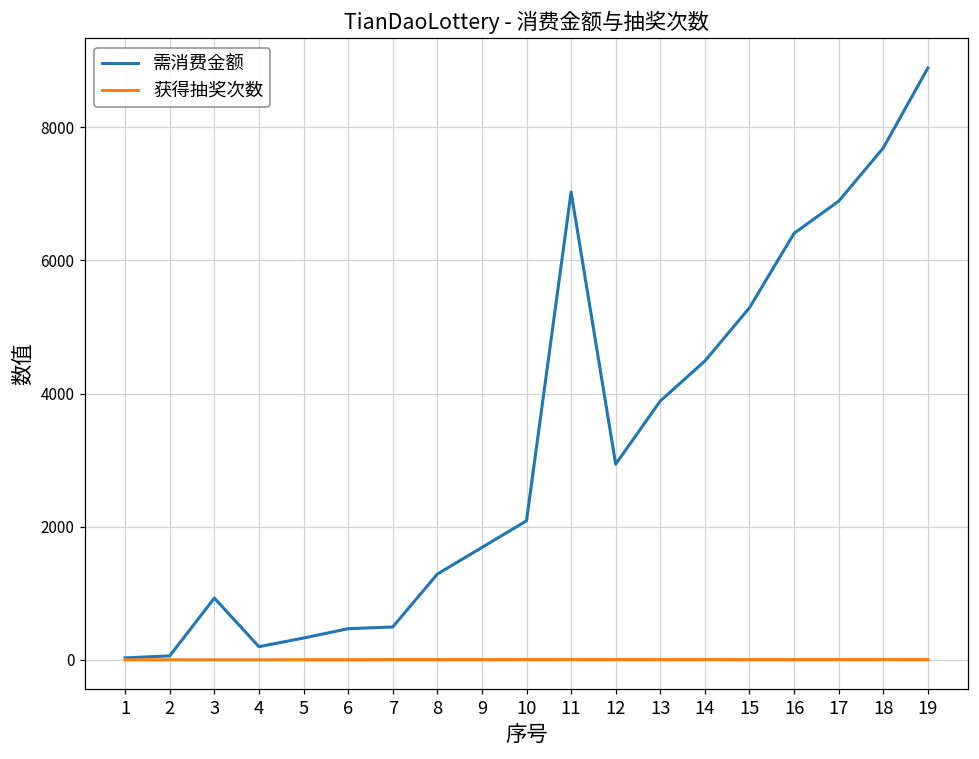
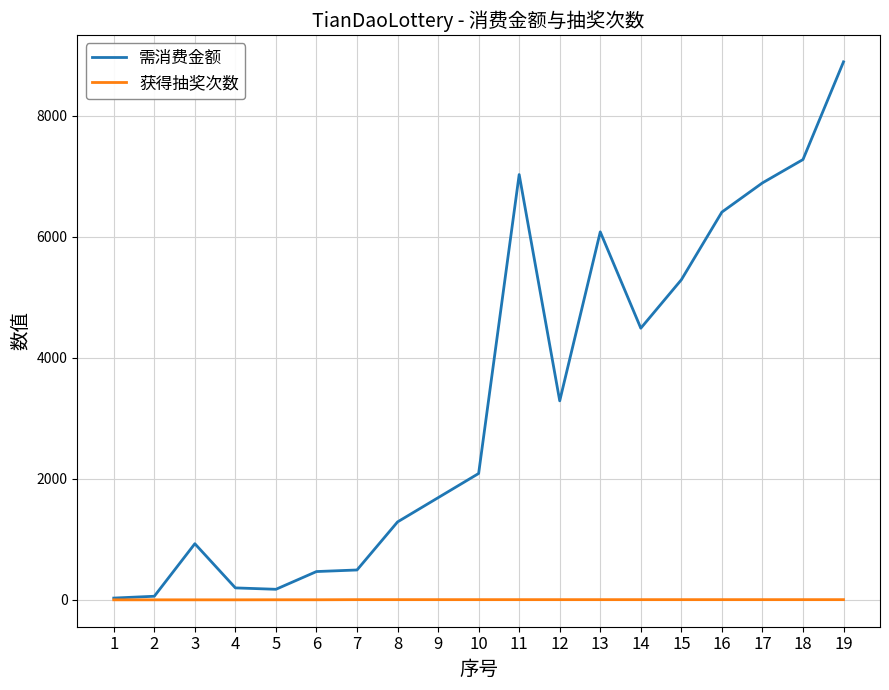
需消费金额, 5: 300 -> 200
需消费金额, 12: 2900 -> 3300
需消费金额, 13: 3900 -> 6100
需消费金额, 18: 7700 -> 7300
